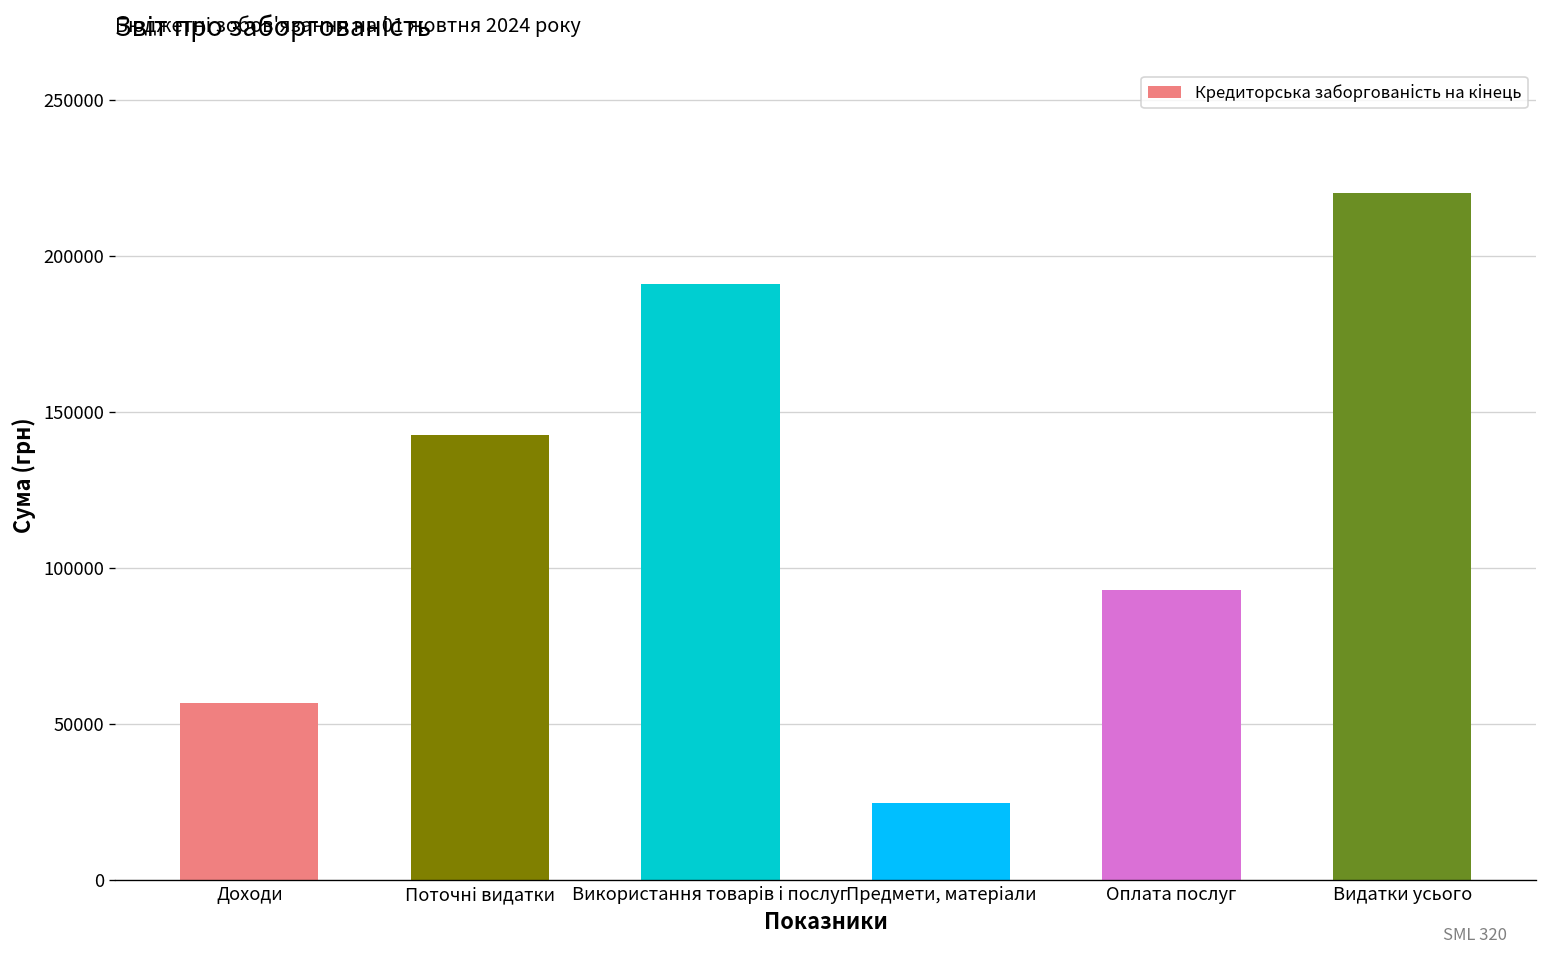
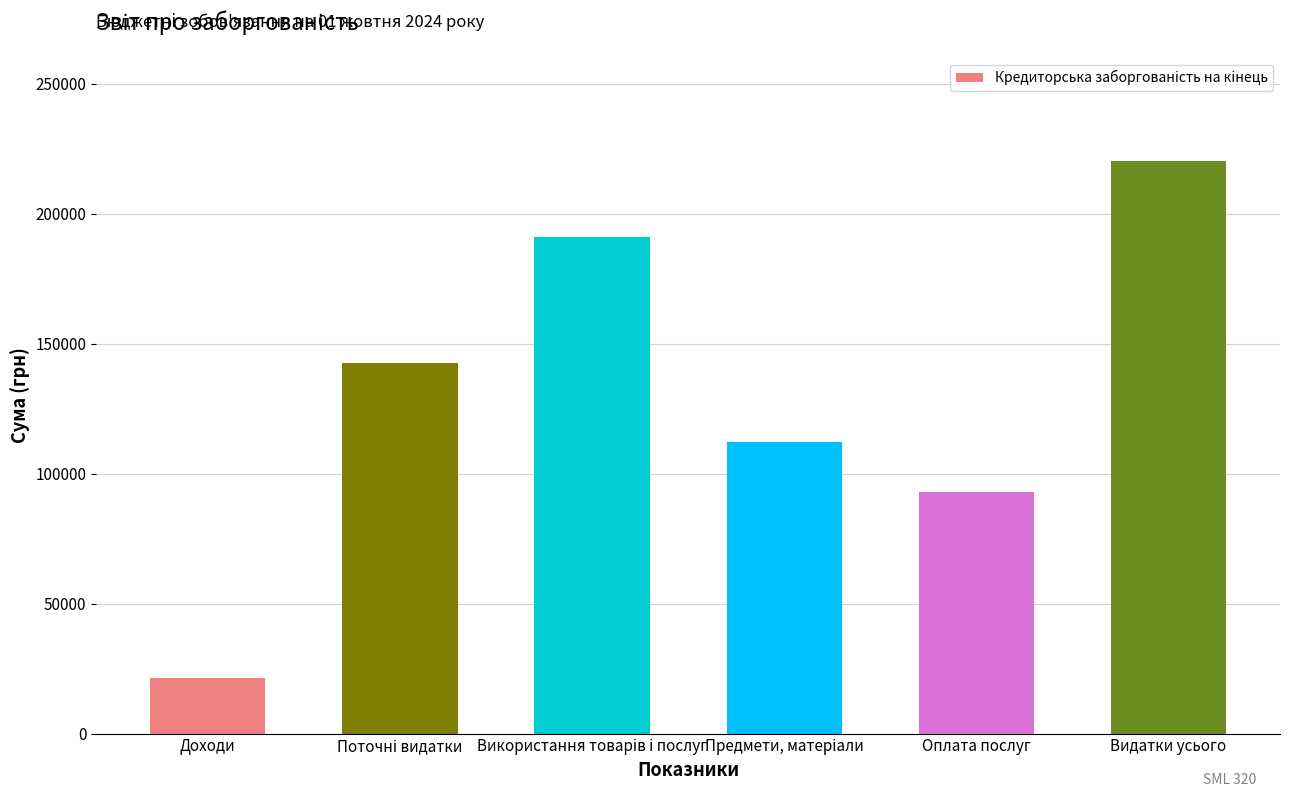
Доходи: 57000 -> 21000
Предмети, матеріали: 25000 -> 112000
